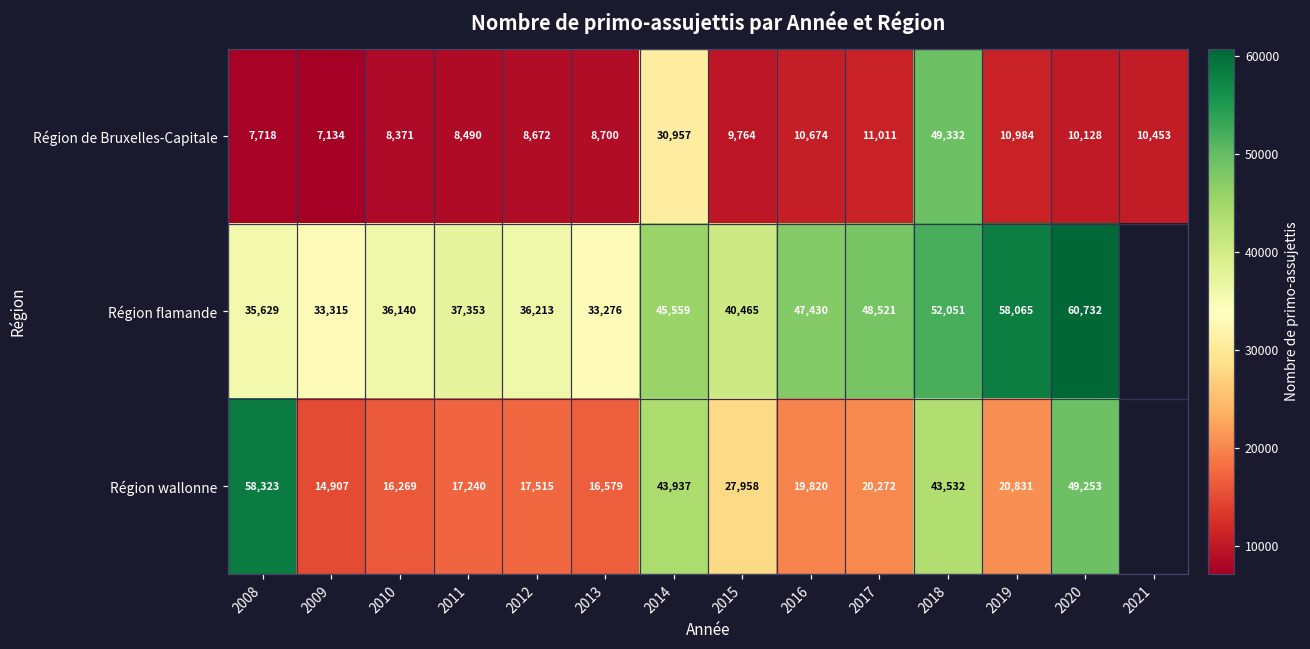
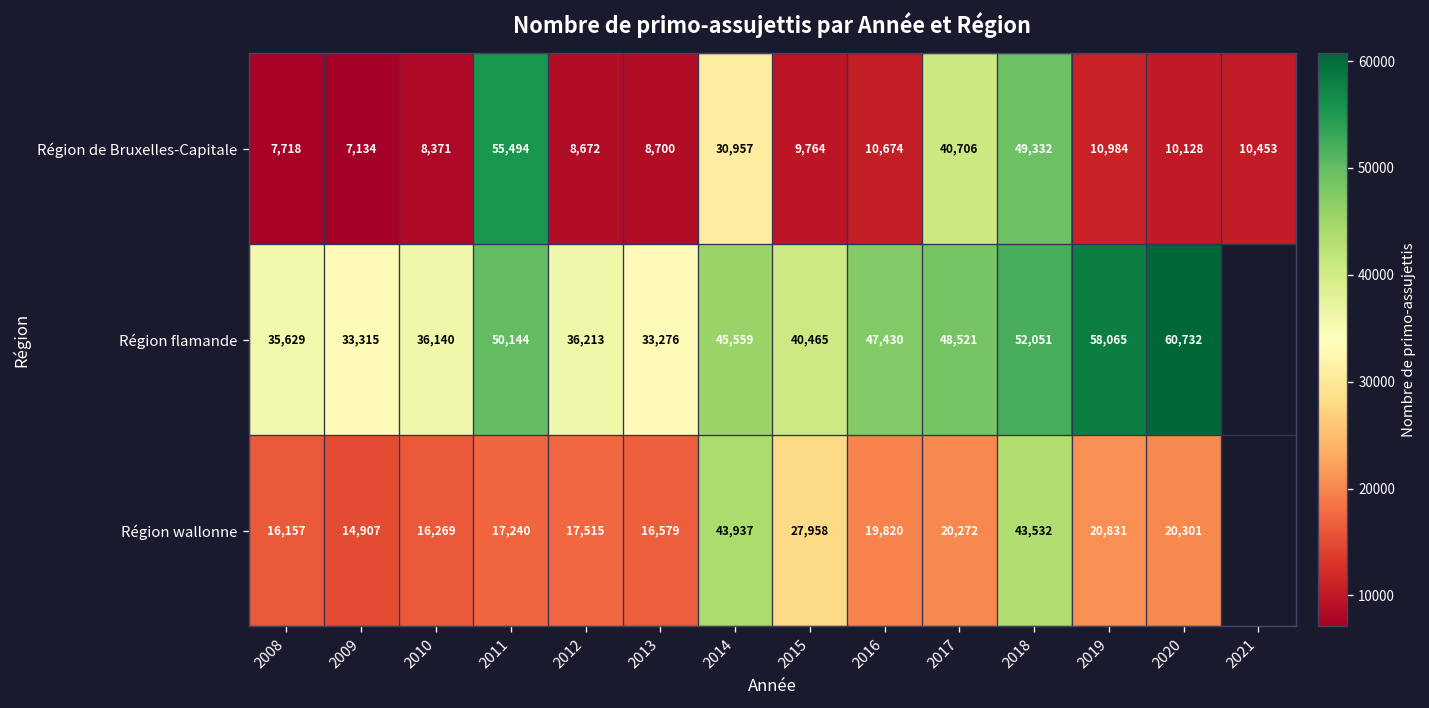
Région de Bruxelles-Capitale, 2011: 8,490 -> 55,494
Région de Bruxelles-Capitale, 2017: 11,011 -> 40,706
Région flamande, 2011: 37,353 -> 50,144
Région wallonne, 2008: 58,323 -> 16,157
Région wallonne, 2020: 49,253 -> 20,301
